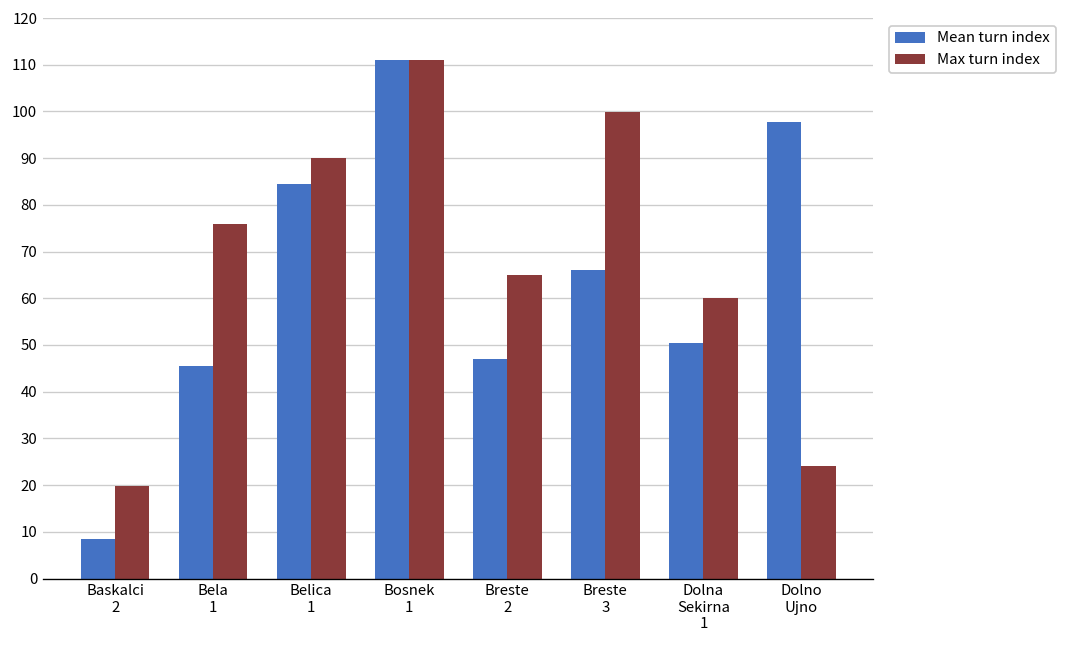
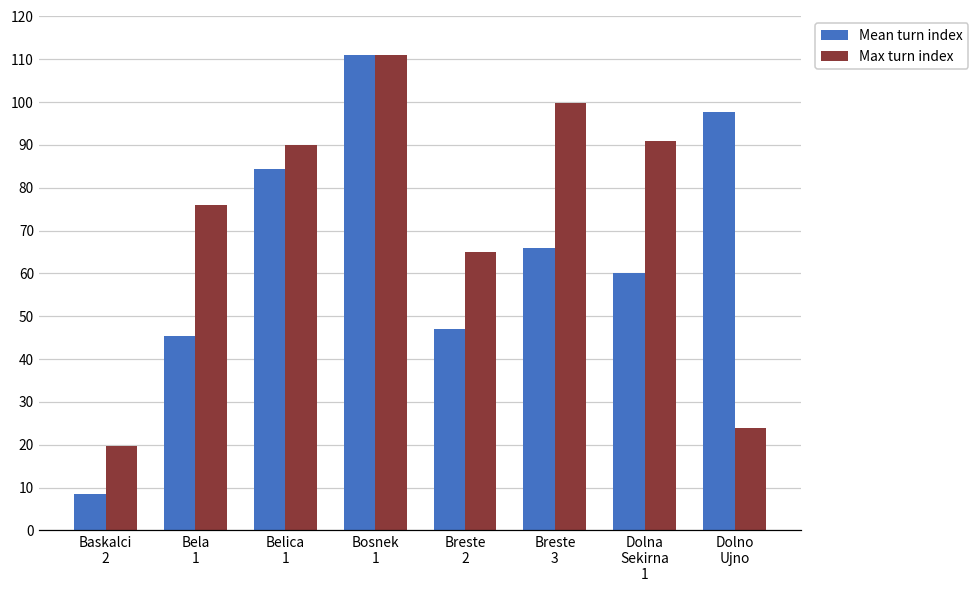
Mean turn index, Dolna Sekirna 1: 51 -> 60
Max turn index, Dolna Sekirna 1: 60 -> 91
